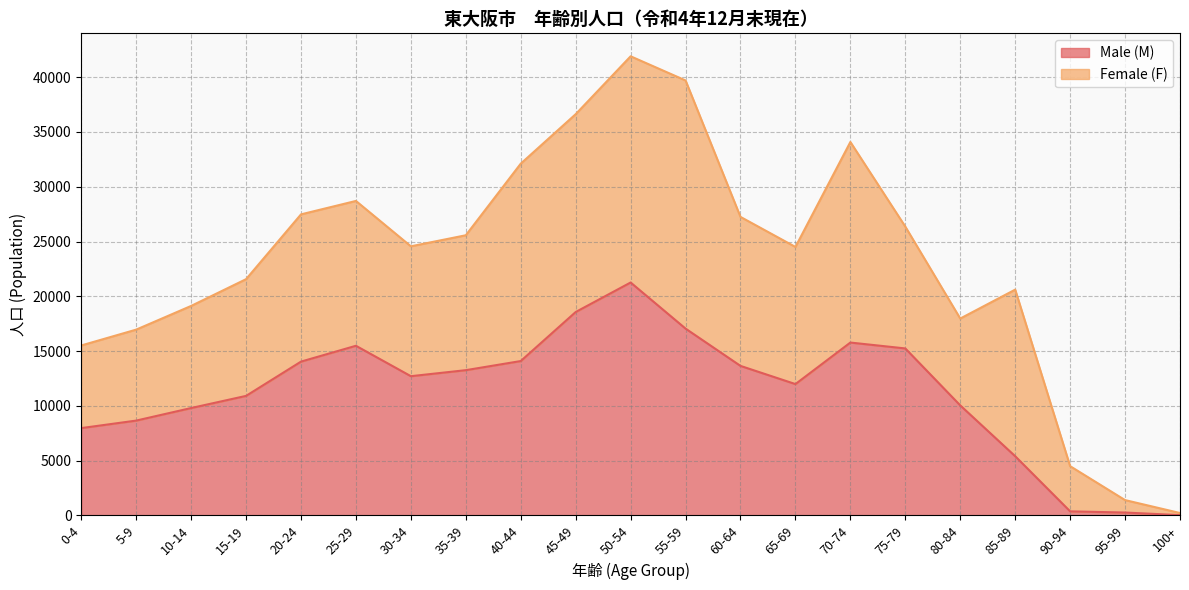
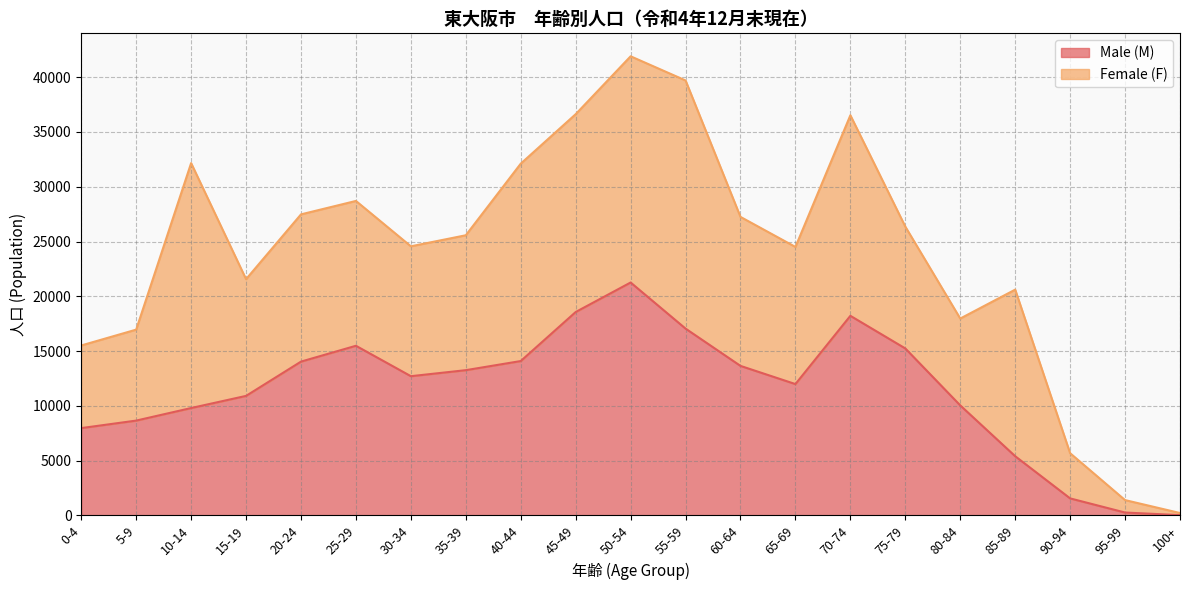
Female (F), 10-14: 9300 -> 22400
Male (M), 70-74: 15800 -> 18200
Male (M), 90-94: 400 -> 1600
